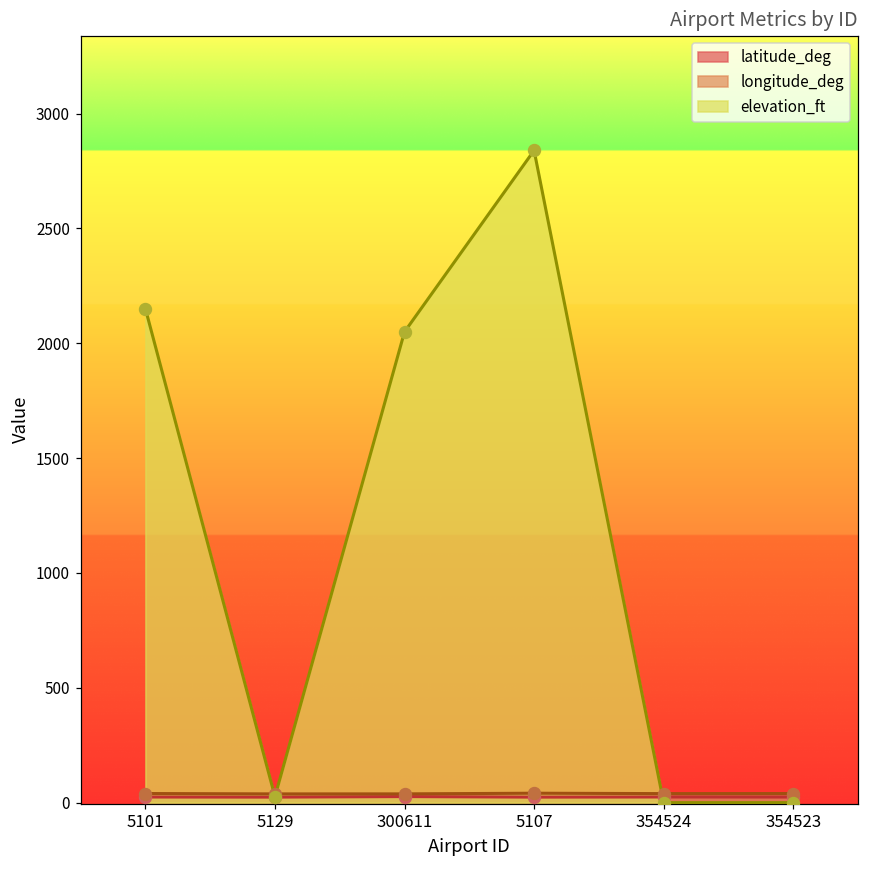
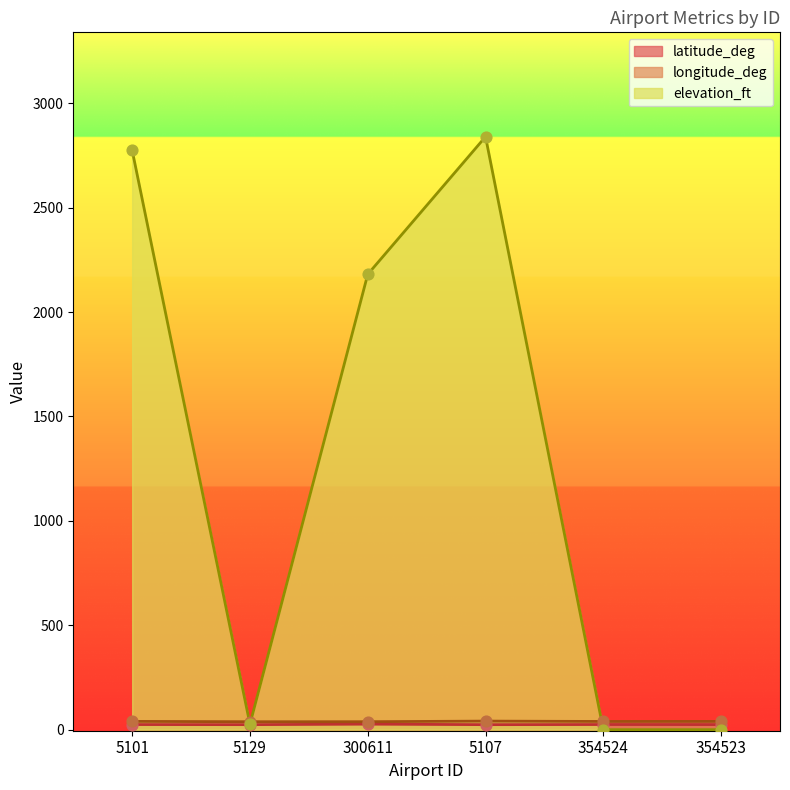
elevation_ft, 5101: 2150 -> 2780
elevation_ft, 300611: 2050 -> 2180
